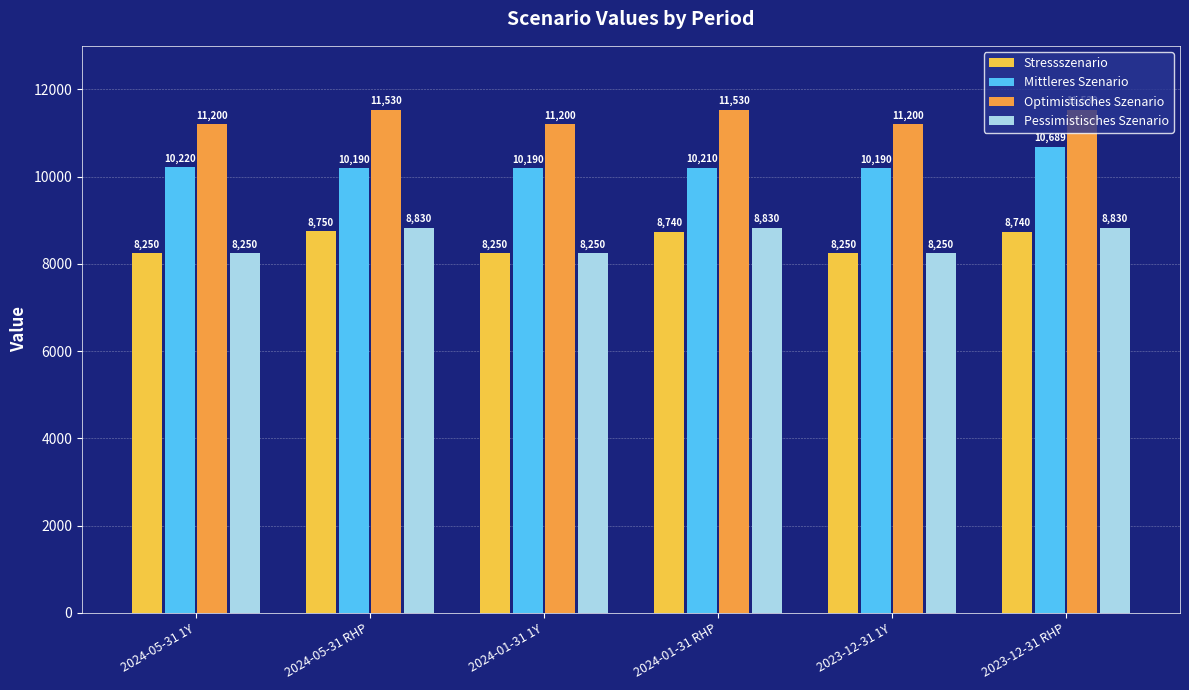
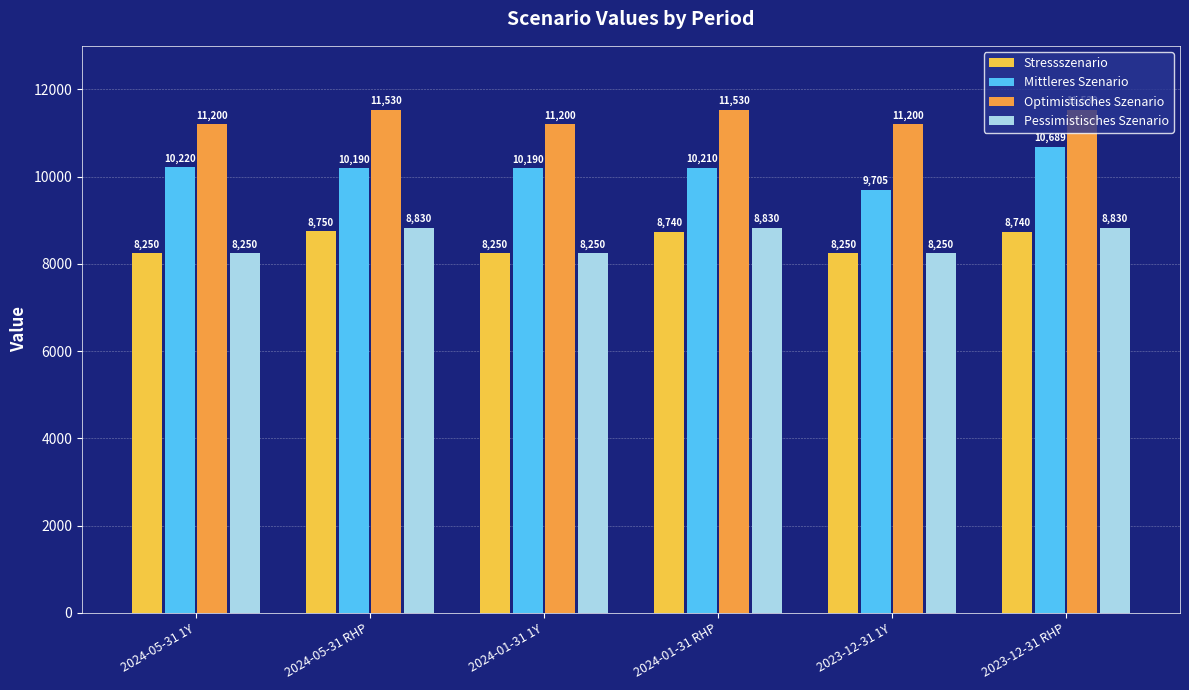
Mittleres Szenario, 2023-12-31 1Y: 10,190 -> 9,705
